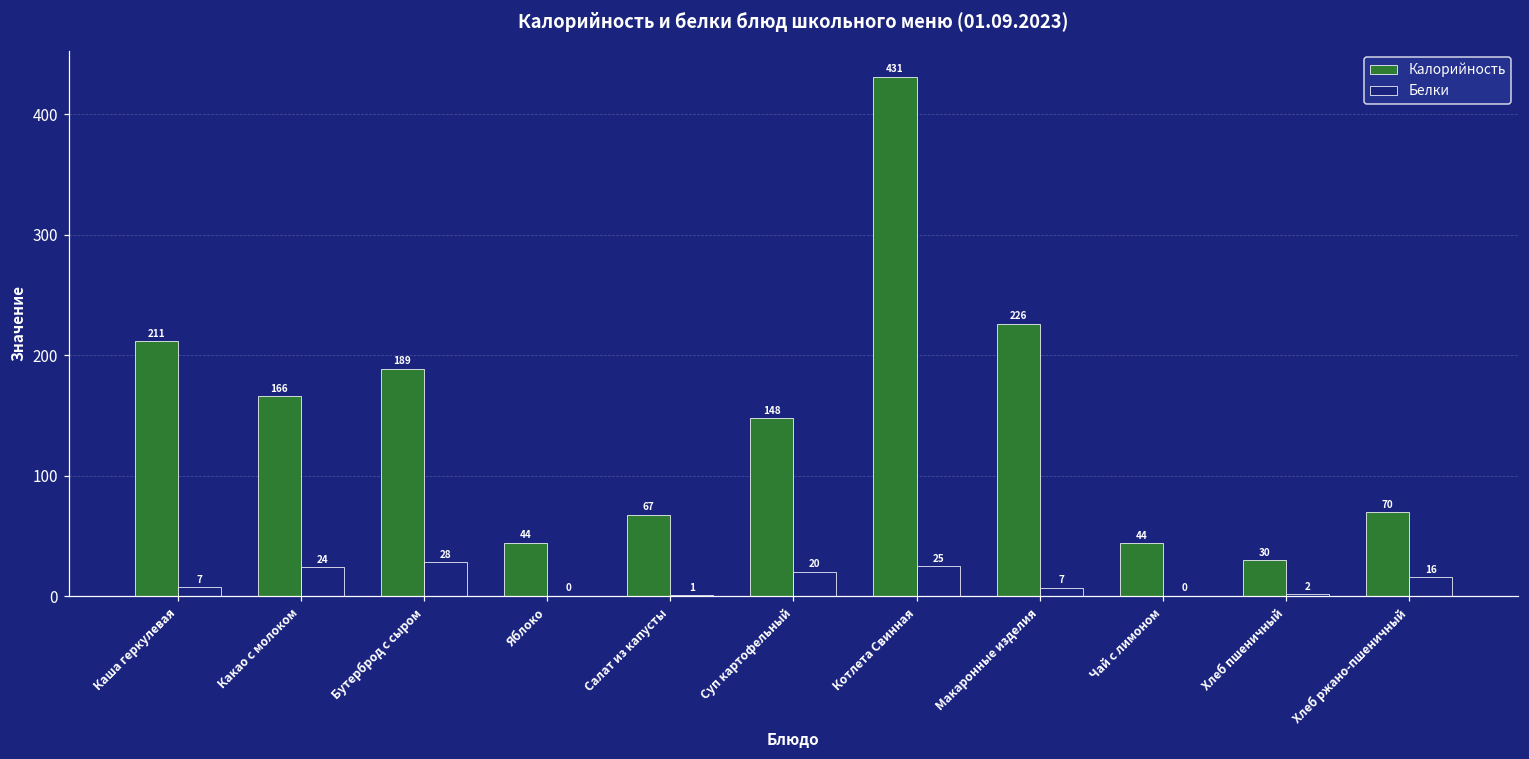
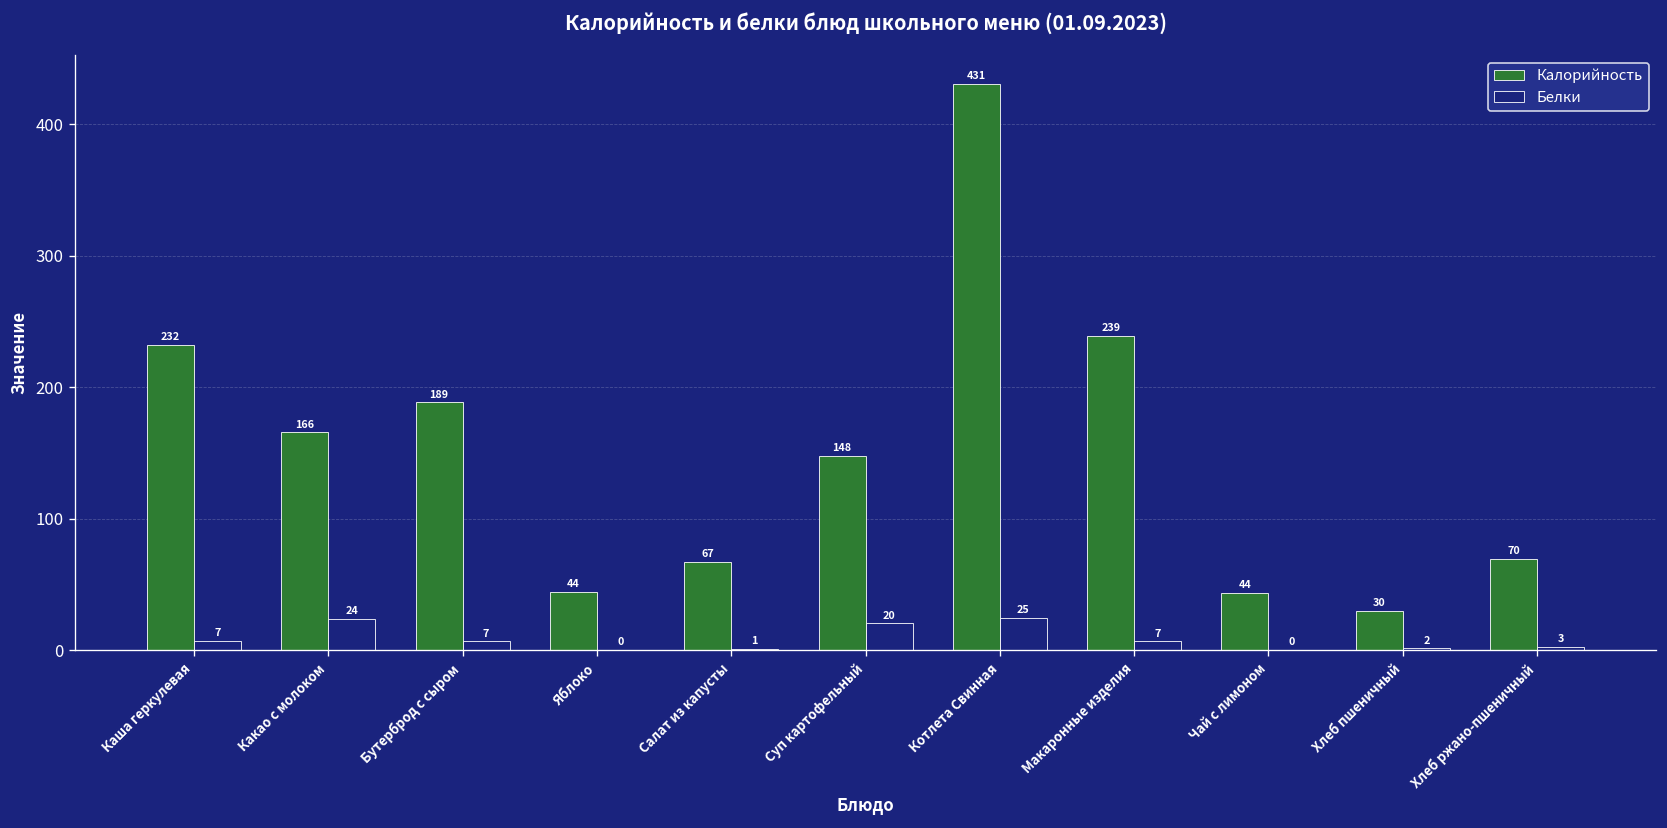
Калорийность, Каша геркулевая: 211 -> 232
Белки, Бутерброд с сыром: 28 -> 7
Калорийность, Макаронные изделия: 226 -> 239
Белки, Хлеб ржано-пшеничный: 16 -> 3
